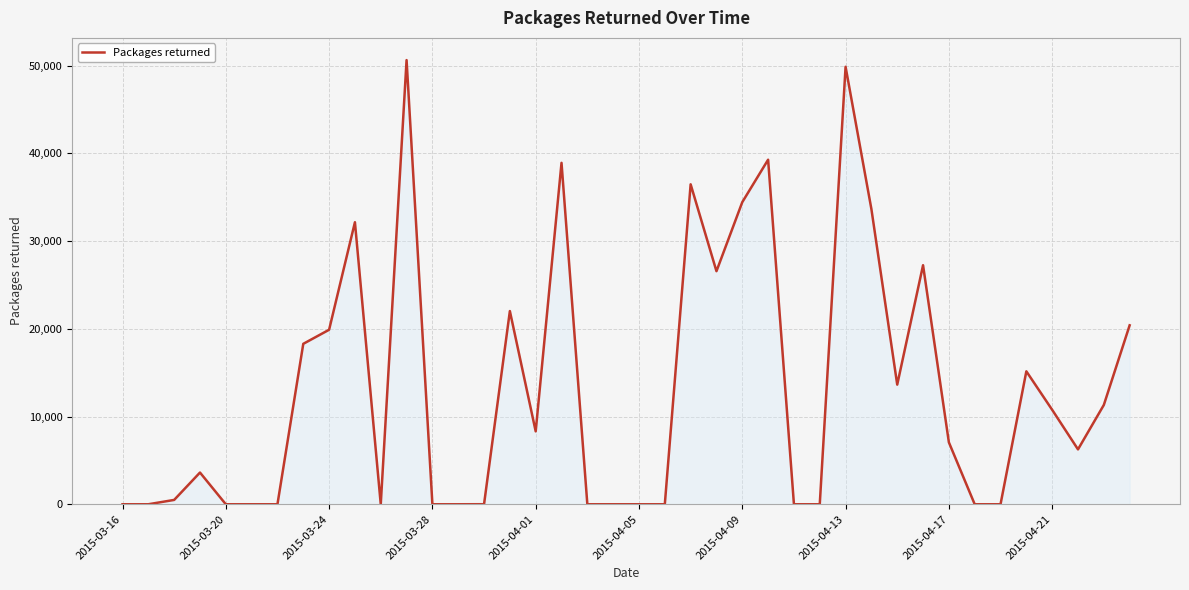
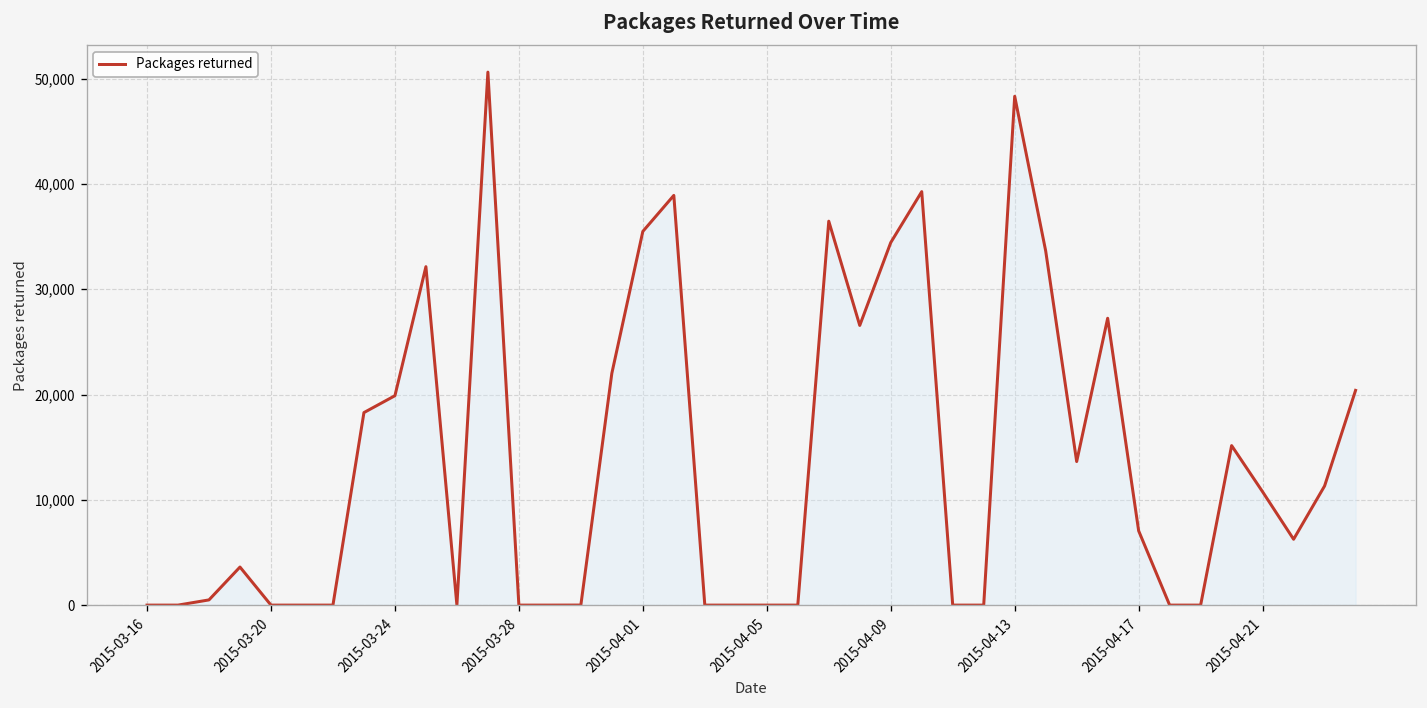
2015-04-01: 8,000 -> 35,000
2015-04-13: 50,000 -> 48,000
